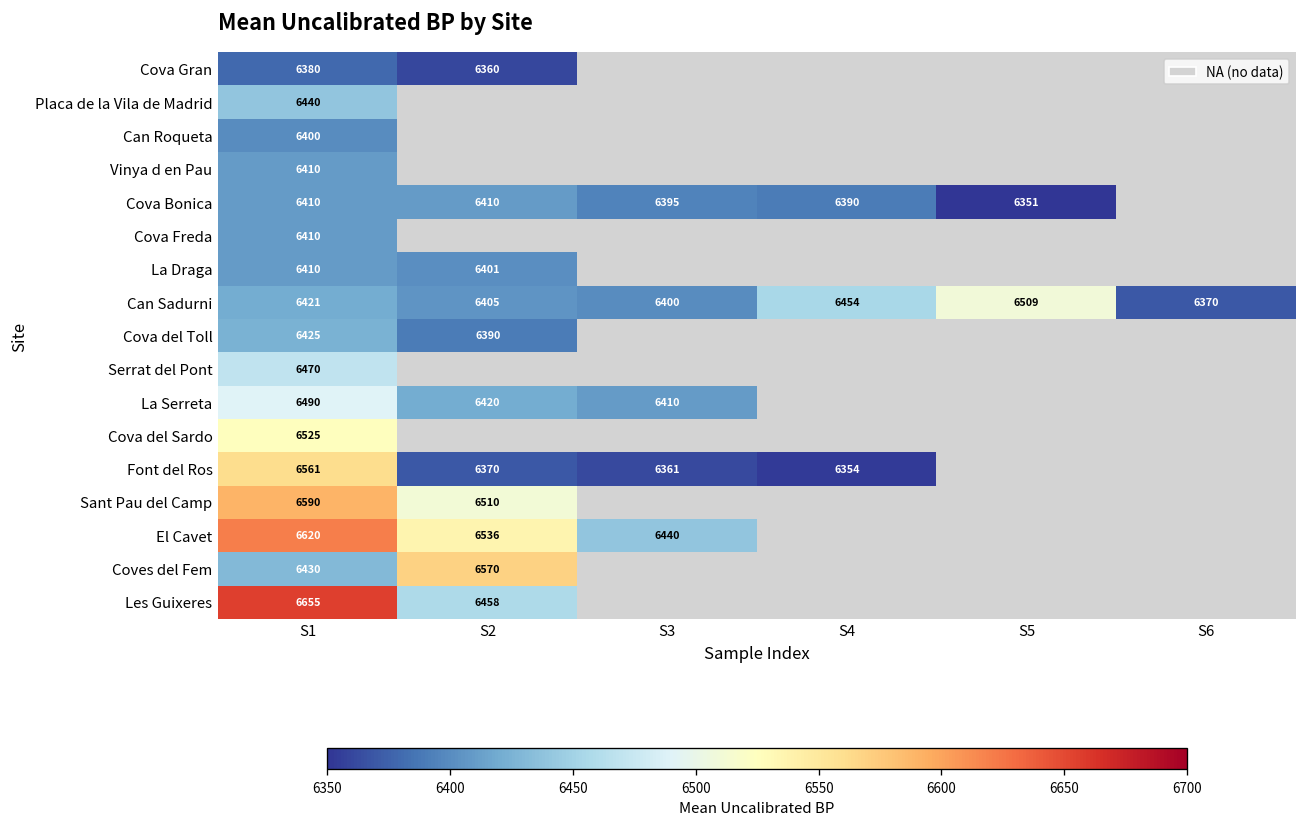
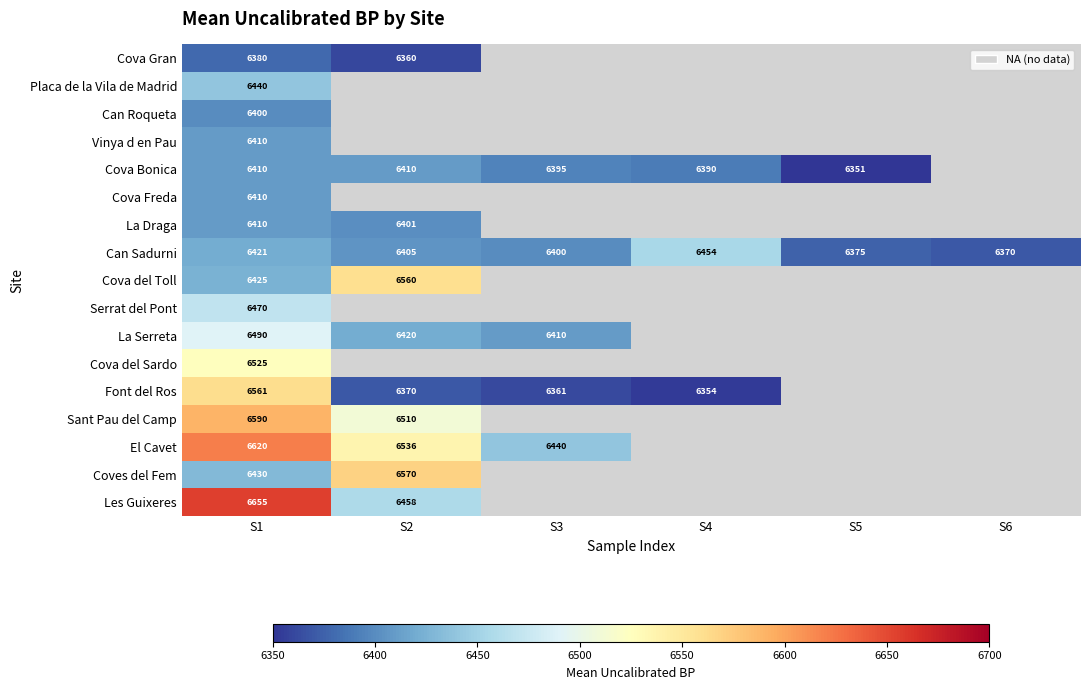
Can Sadurni, S5: 6509 -> 6375
Cova del Toll, S2: 6390 -> 6560
